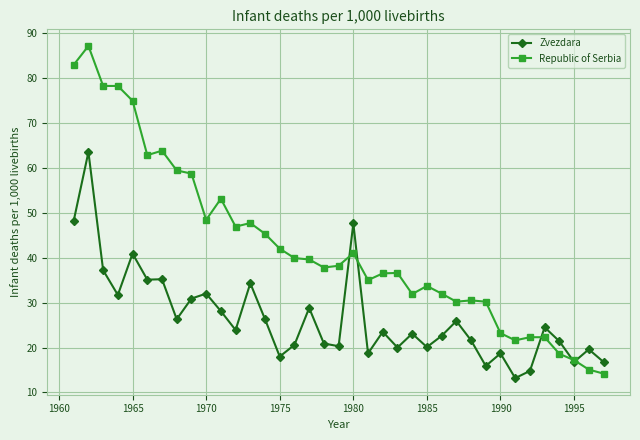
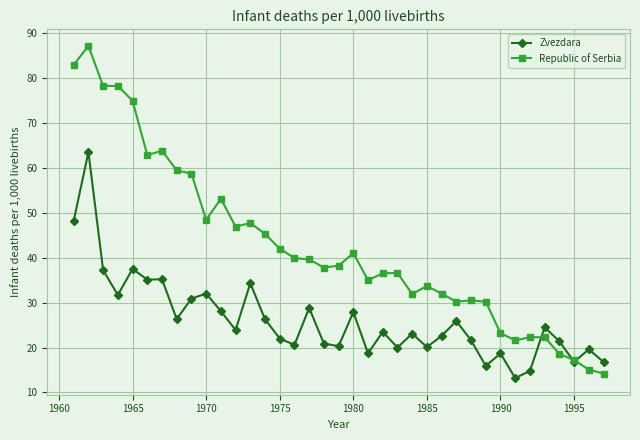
Zvezdara, 1965: 41 -> 38
Zvezdara, 1975: 18 -> 22
Zvezdara, 1980: 48 -> 28
